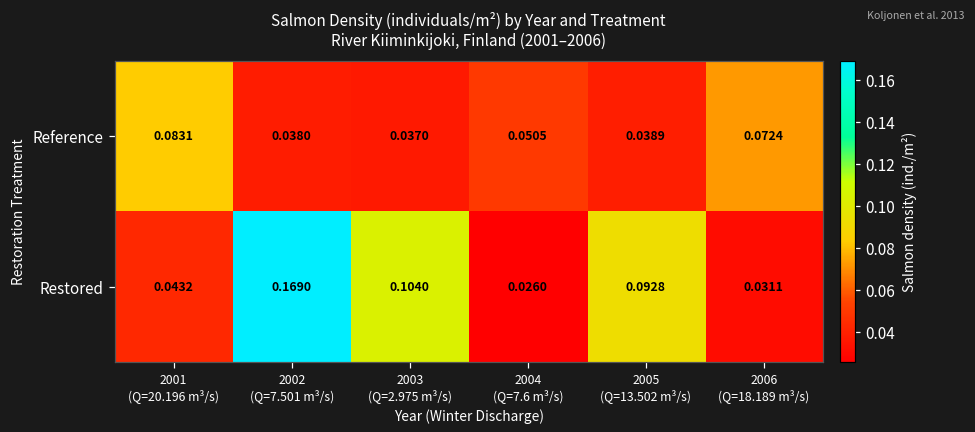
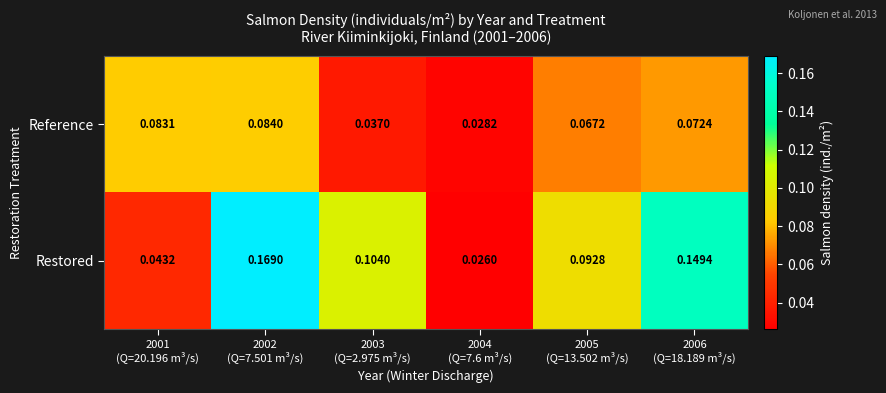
Reference, 2002 (Q=7.501 m³/s): 0.0380 -> 0.0840
Reference, 2004 (Q=7.6 m³/s): 0.0505 -> 0.0282
Reference, 2005 (Q=13.502 m³/s): 0.0389 -> 0.0672
Restored, 2006 (Q=18.189 m³/s): 0.0311 -> 0.1494
